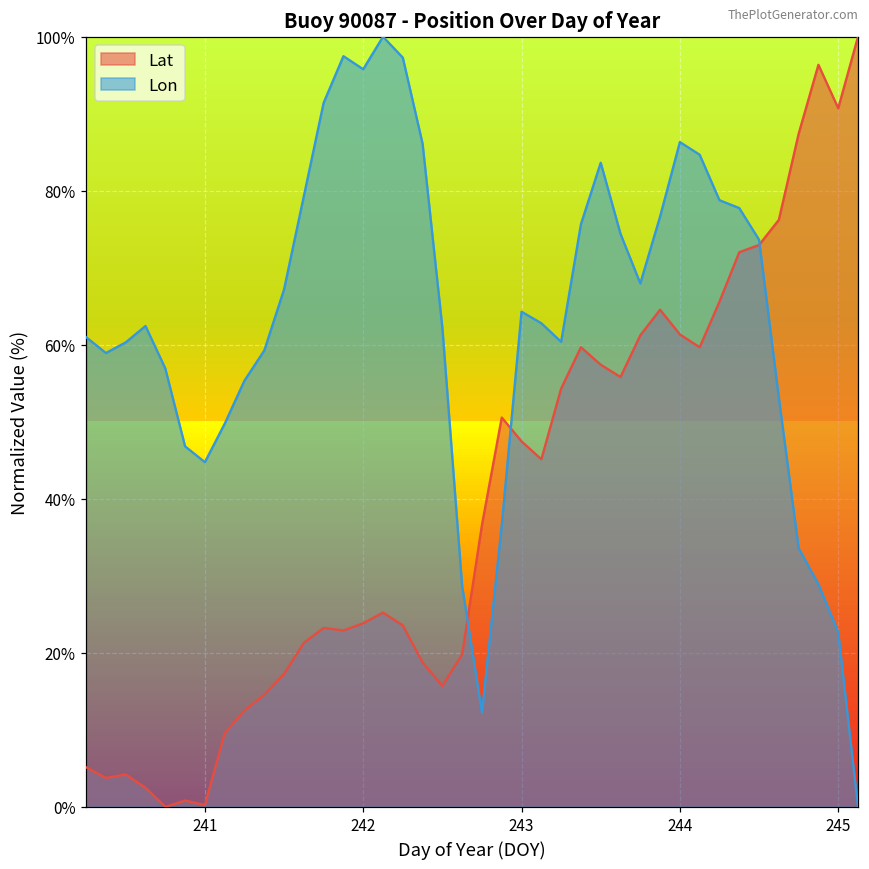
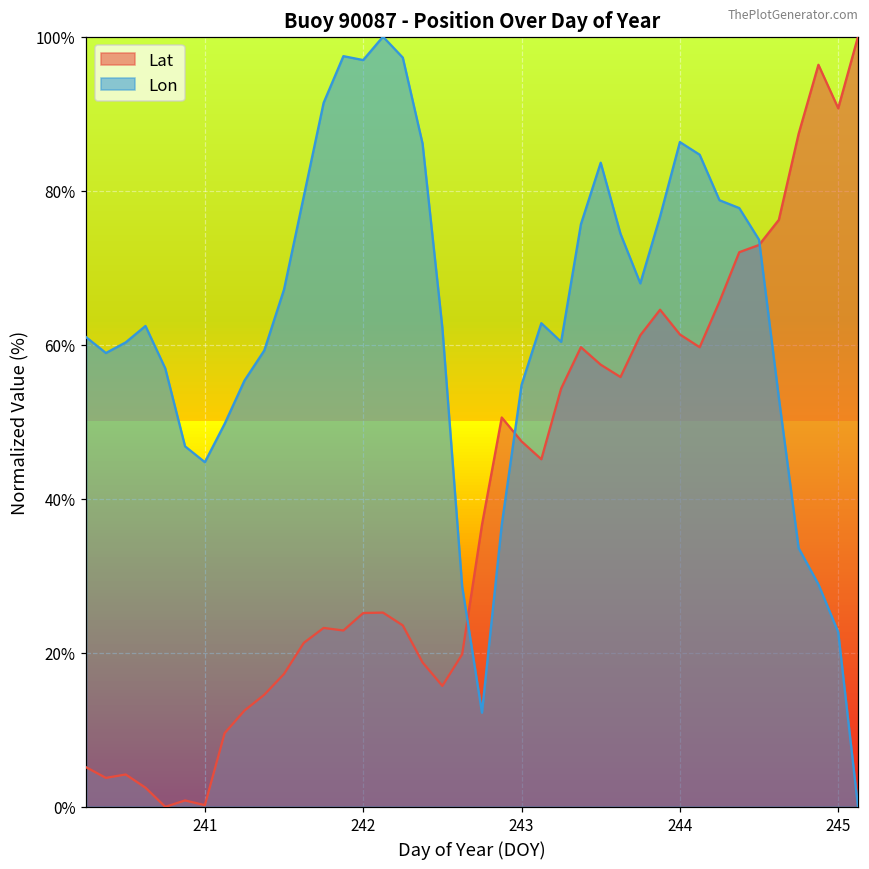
Lat, 242: 24% -> 25%
Lon, 242: 96% -> 97%
Lon, 243: 64% -> 55%
